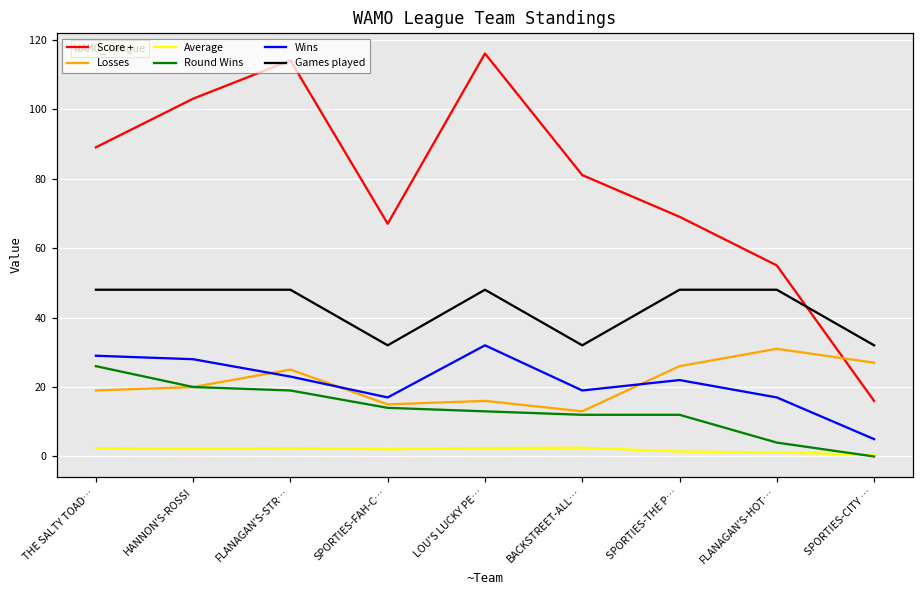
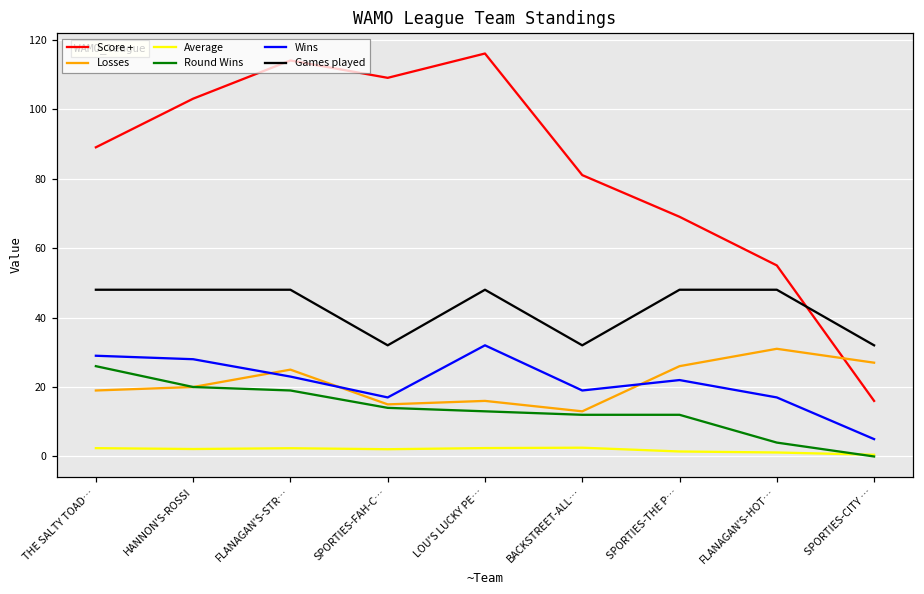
Score +, SPORTIES-FAH-C…: 67 -> 109
